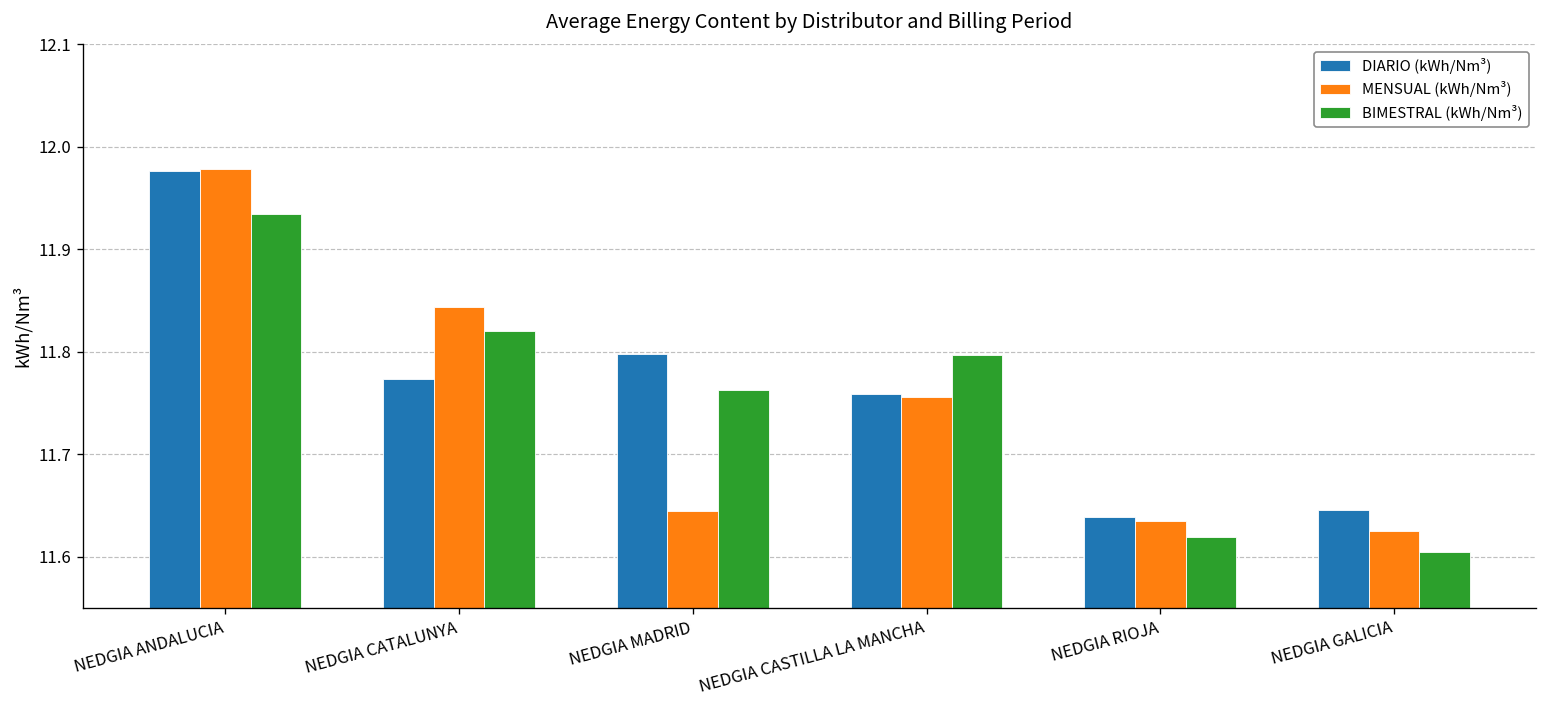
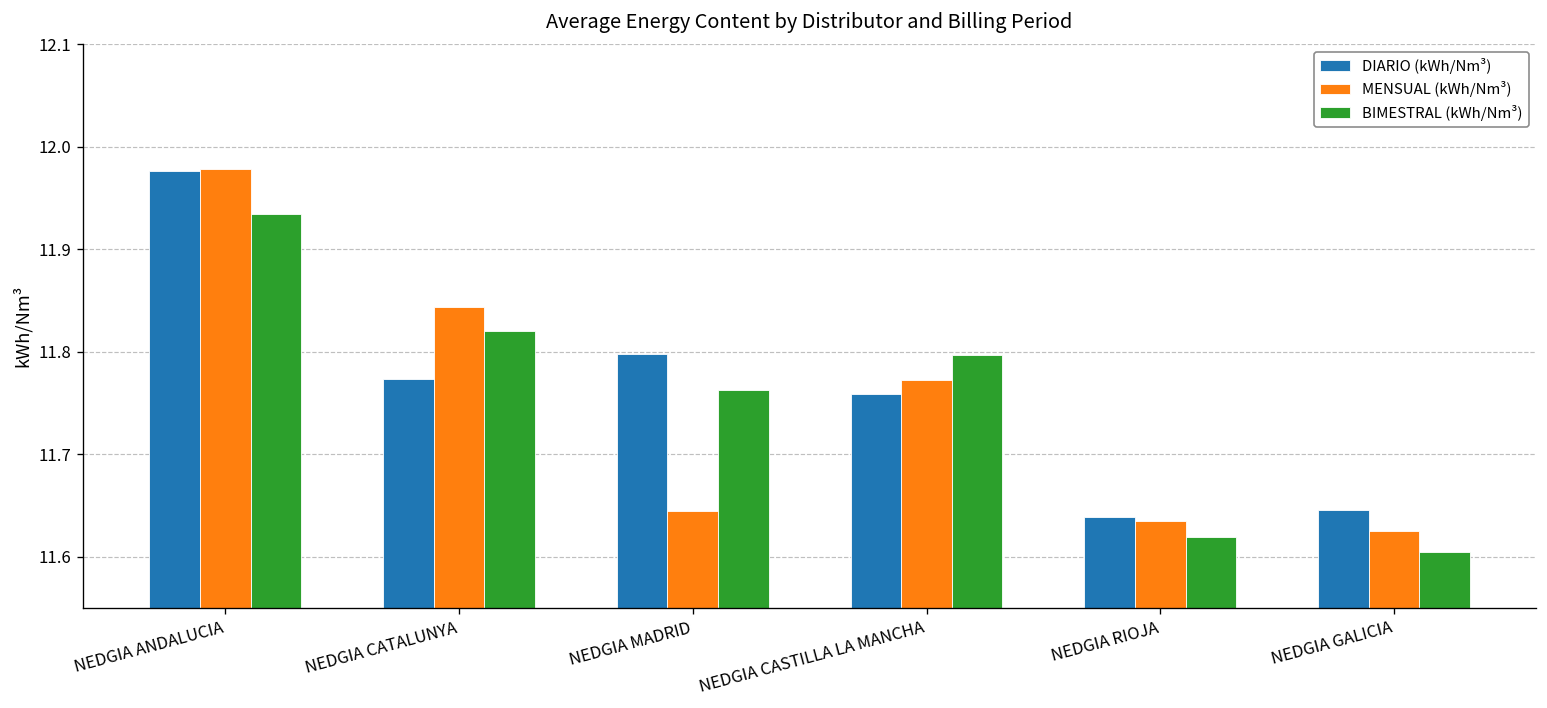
MENSUAL (kWh/Nm³), NEDGIA CASTILLA LA MANCHA: 11.76 -> 11.77
